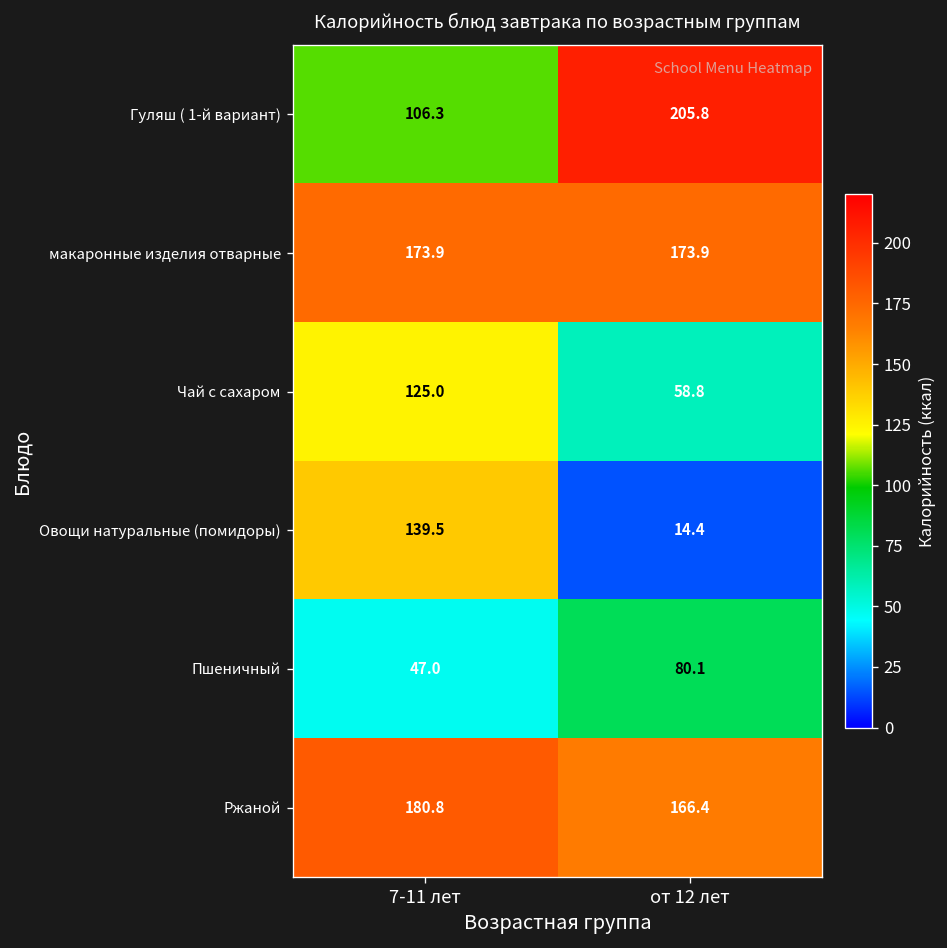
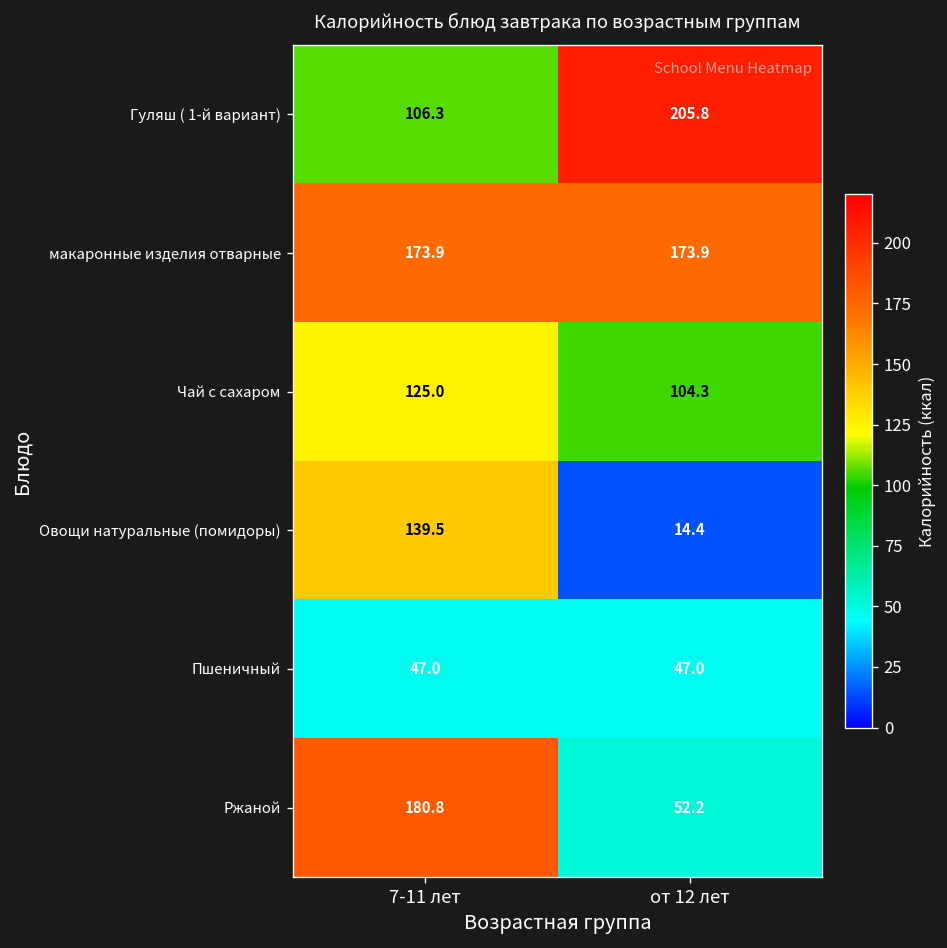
Чай с сахаром, от 12 лет: 58.8 -> 104.3
Пшеничный, от 12 лет: 80.1 -> 47.0
Ржаной, от 12 лет: 166.4 -> 52.2
